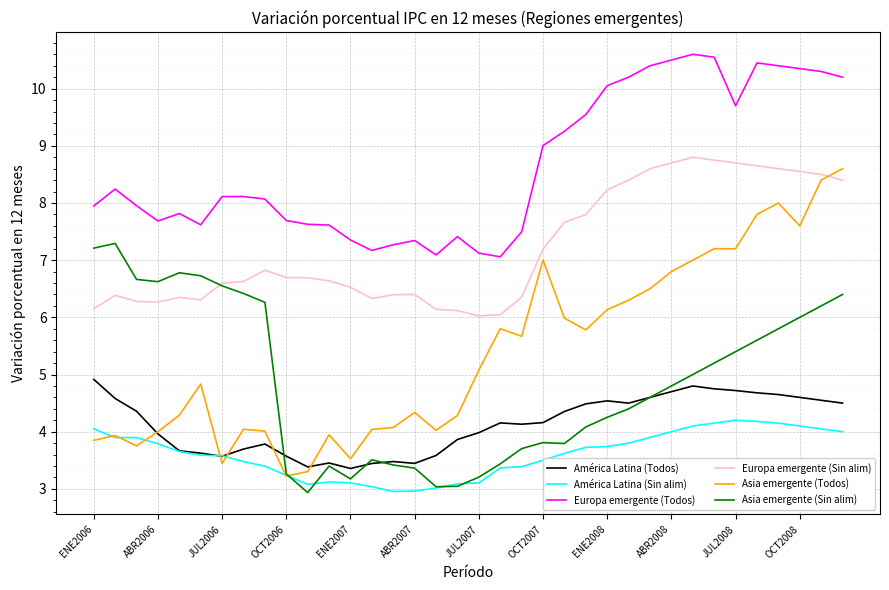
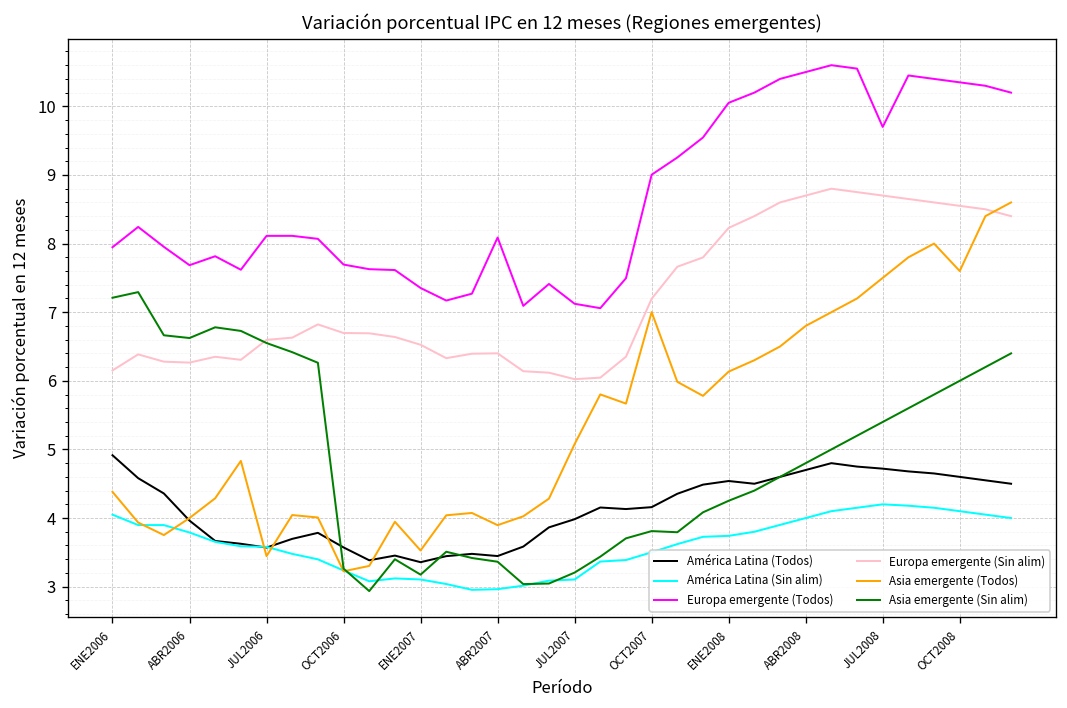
Asia emergente (Todos), ENE2006: 3.8 -> 4.4
Europa emergente (Todos), ABR2007: 7.3 -> 8.1
Asia emergente (Todos), ABR2007: 4.3 -> 3.9
Asia emergente (Todos), JUL2008: 7.2 -> 7.5
